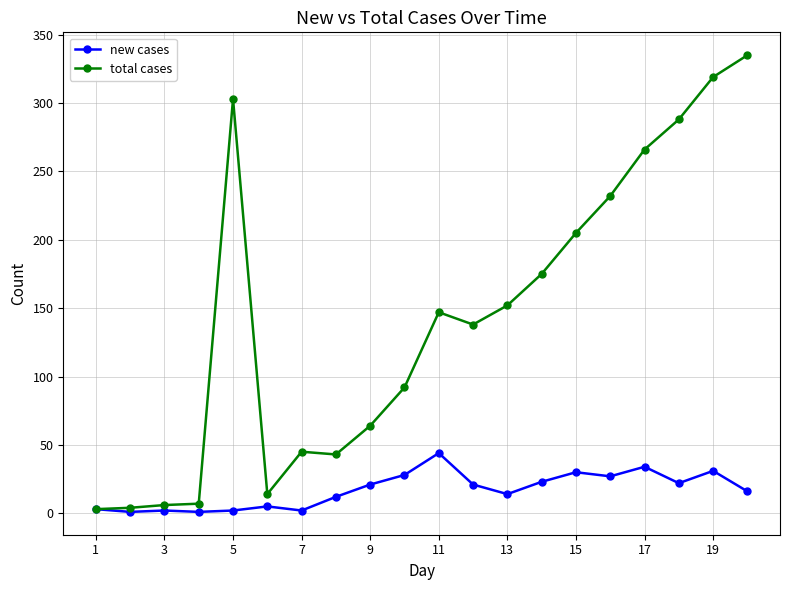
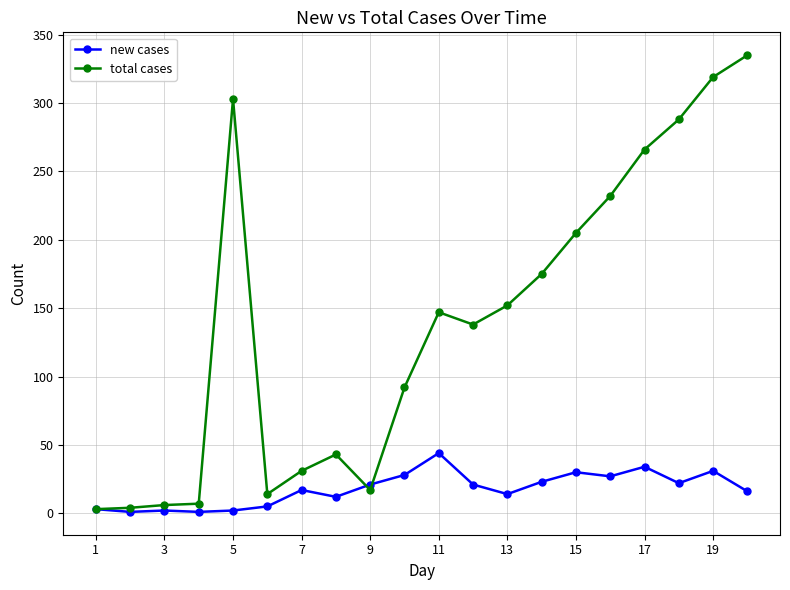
new cases, 7: 2 -> 17
total cases, 7: 45 -> 31
total cases, 9: 64 -> 17
